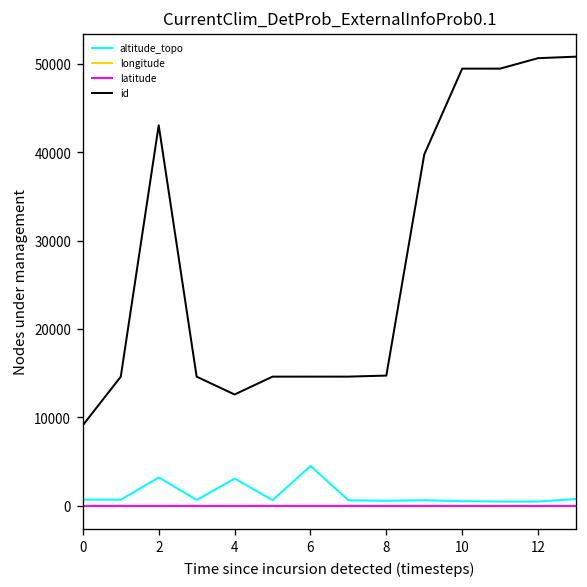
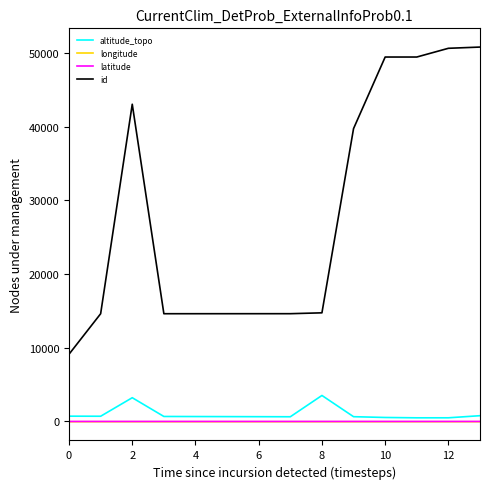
altitude_topo, 4: 3000 -> 1000
id, 4: 13000 -> 15000
altitude_topo, 6: 5000 -> 1000
altitude_topo, 8: 1000 -> 4000
